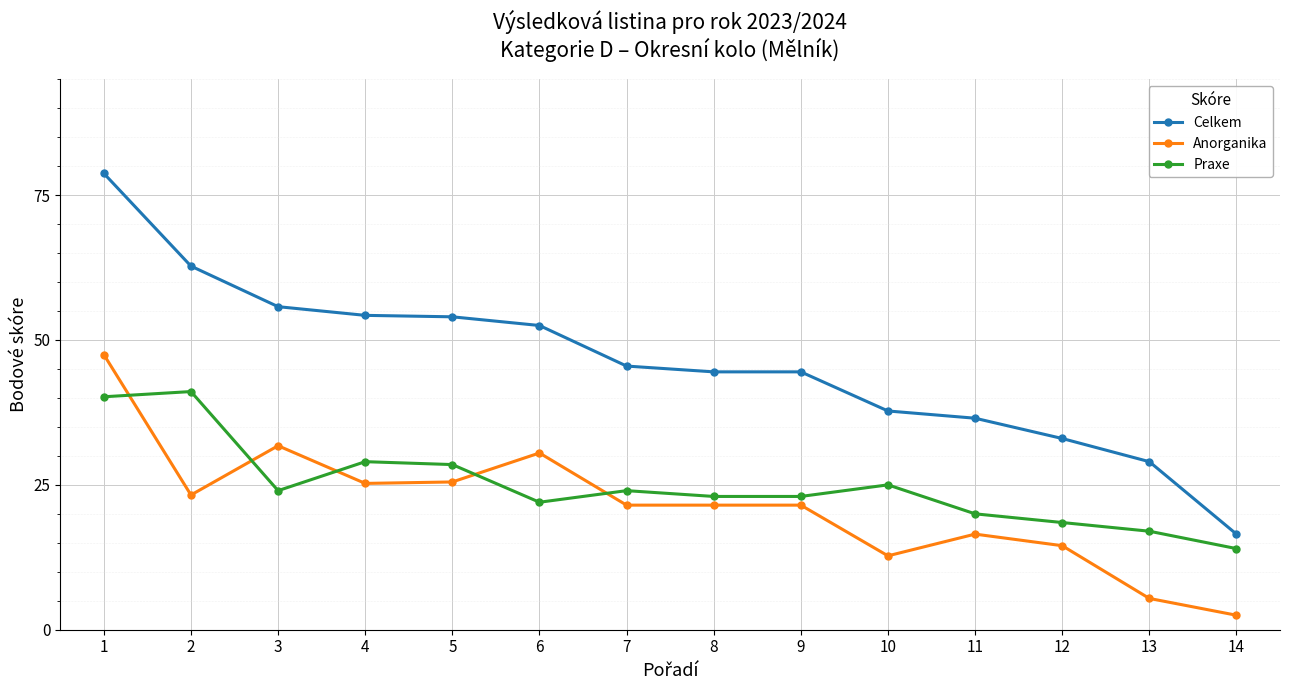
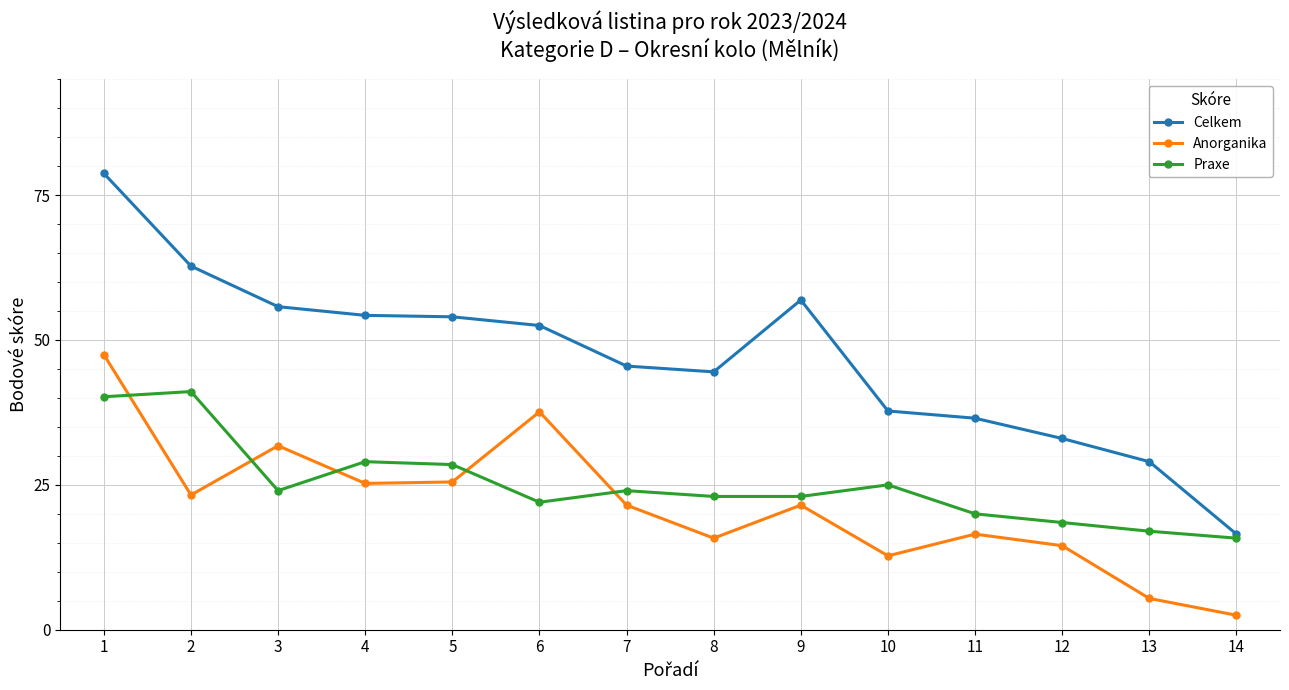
Anorganika, 6: 31 -> 38
Anorganika, 8: 22 -> 16
Celkem, 9: 45 -> 57
Praxe, 14: 14 -> 16
